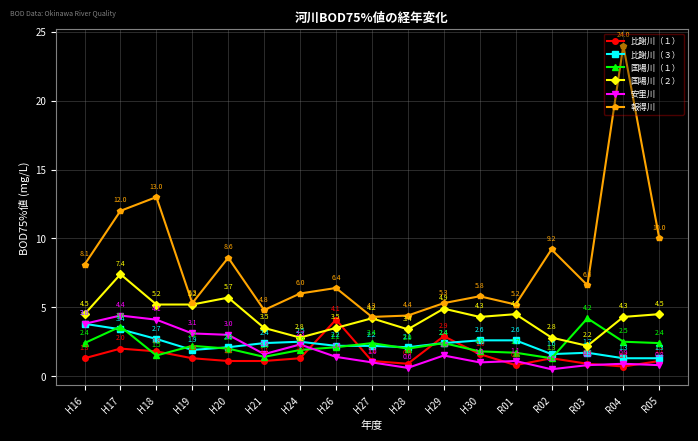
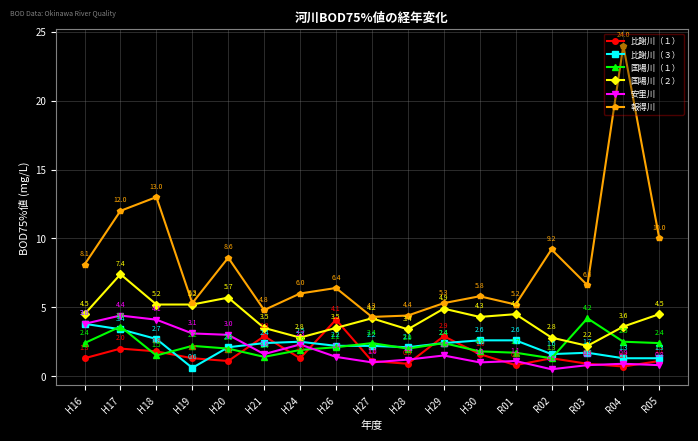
比謝川（３）, H19: 1.9 -> 0.6
比謝川（１）, H21: 1.1 -> 2.9
安里川, H28: 0.6 -> 1.2
国場川（２）, R04: 4.3 -> 3.6
